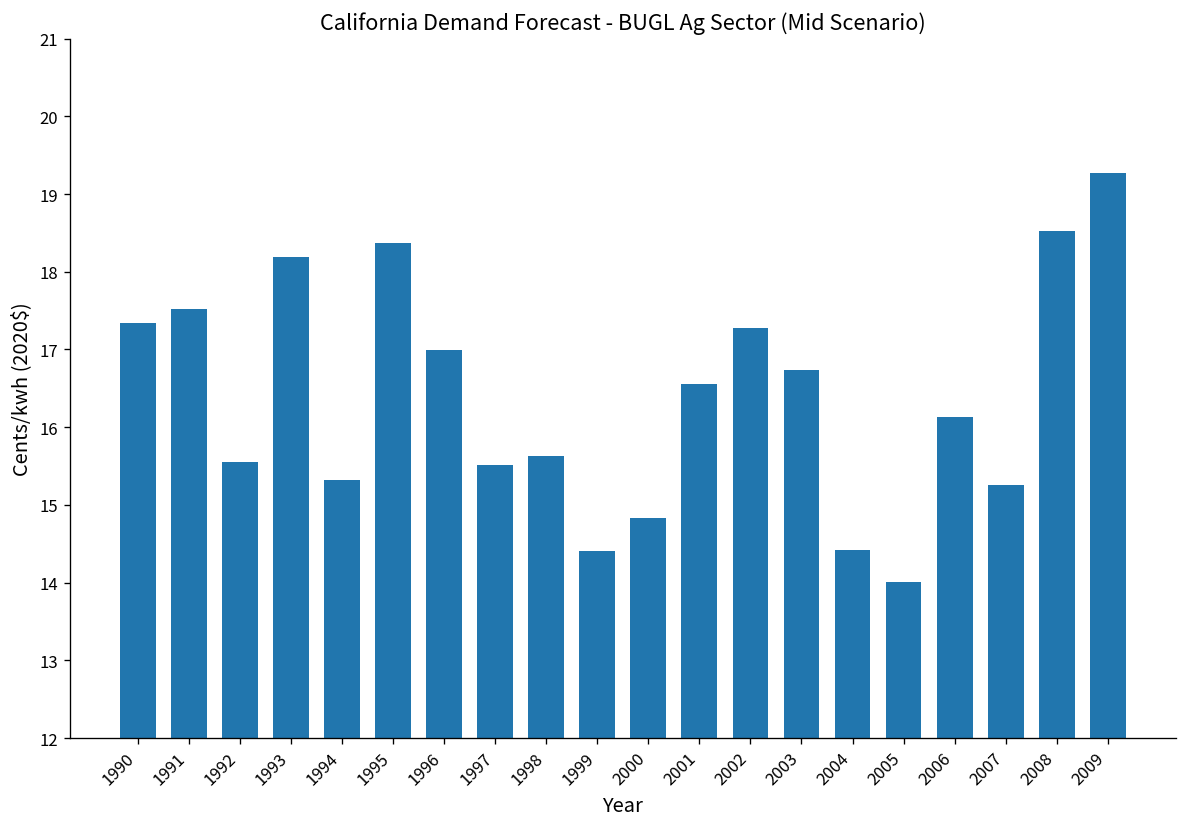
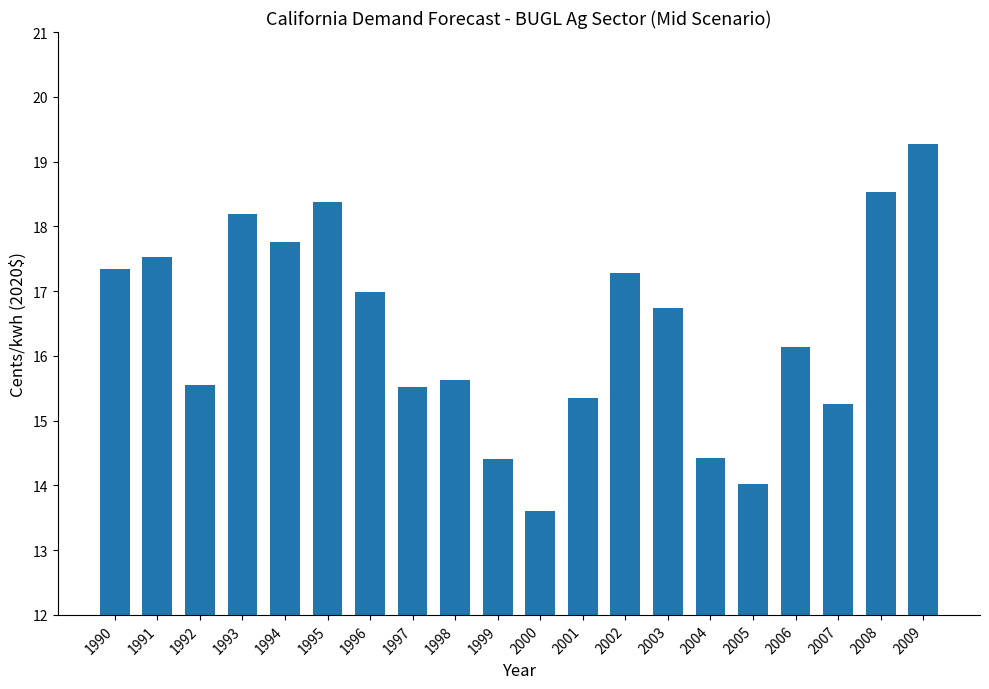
1994: 15.3 -> 17.8
2000: 14.8 -> 13.6
2001: 16.6 -> 15.4
